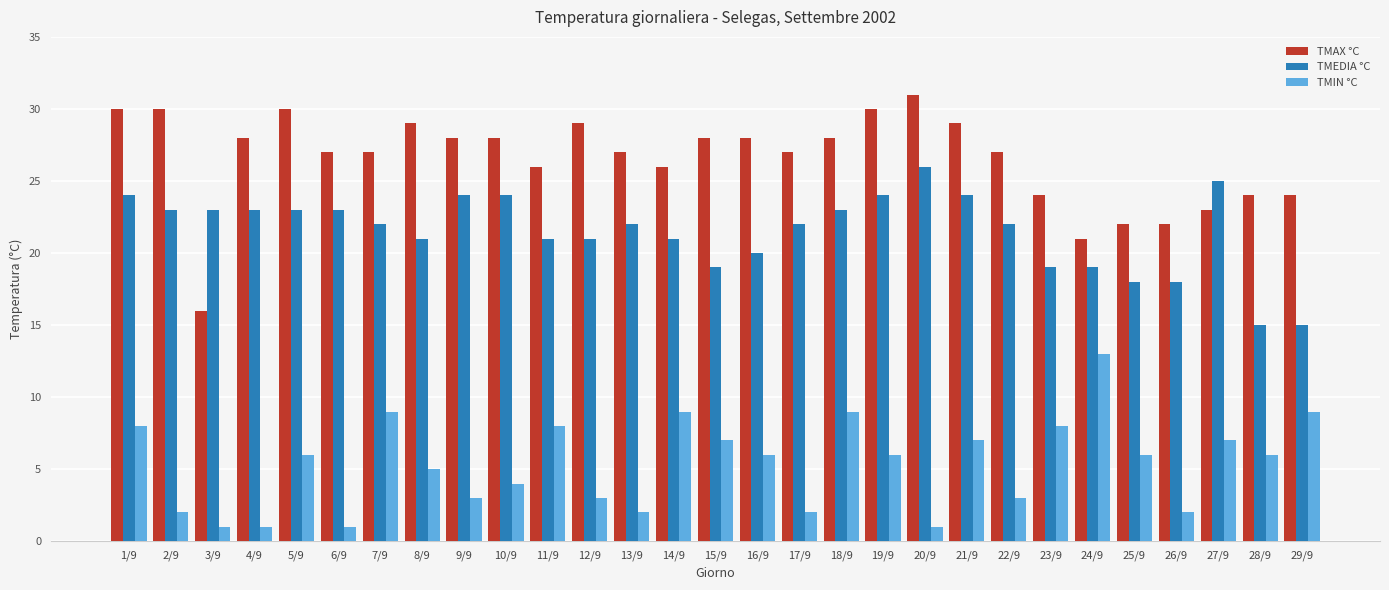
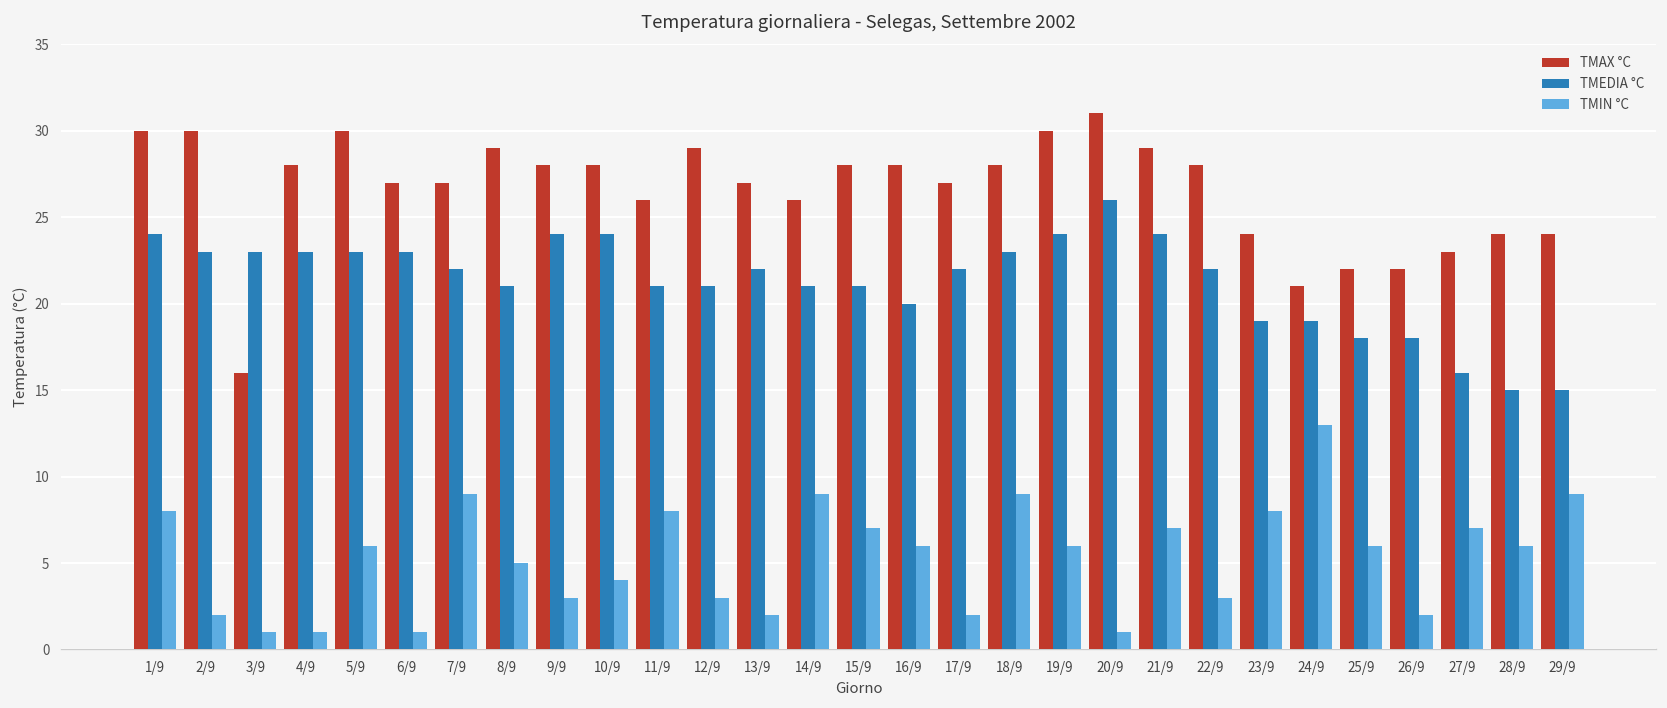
TMEDIA °C, 15/9: 19 -> 21
TMAX °C, 22/9: 27 -> 28
TMEDIA °C, 27/9: 25 -> 16
